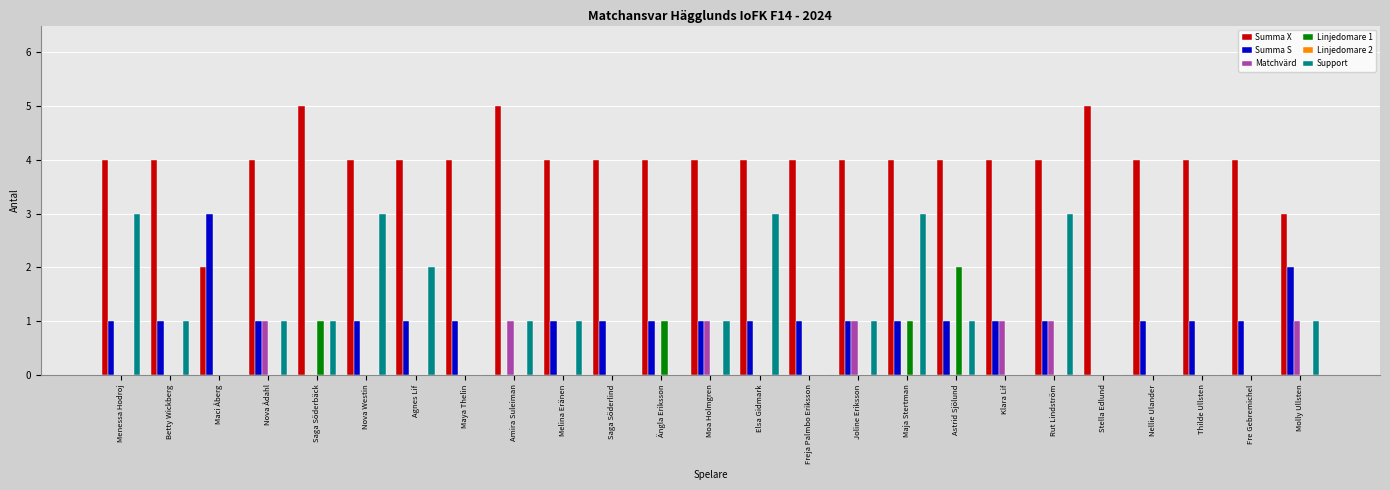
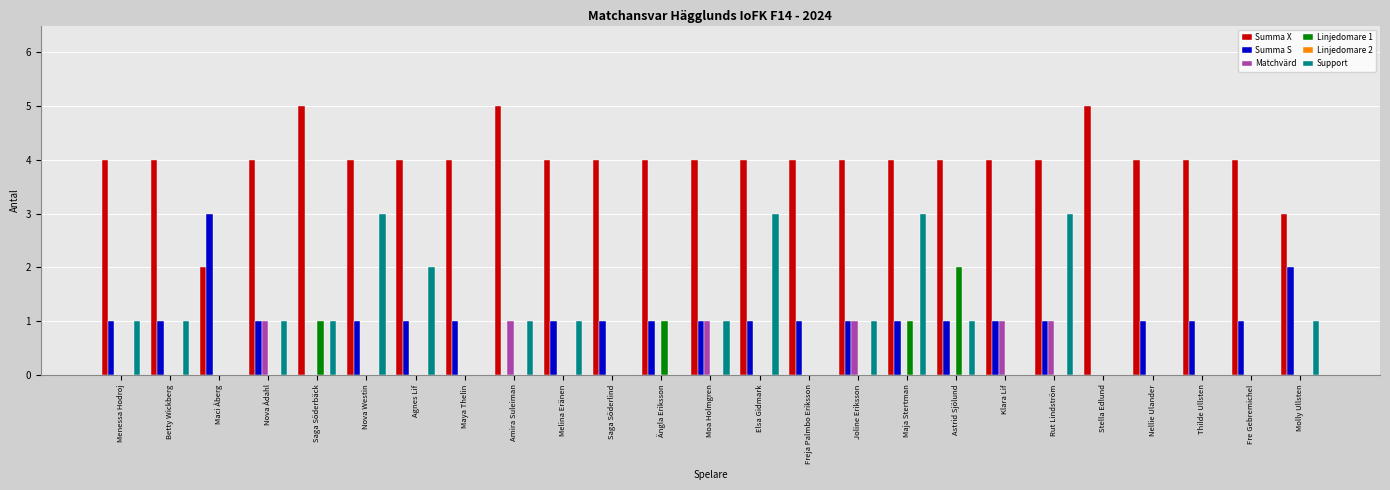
Support, Menessa Hodroj: 3 -> 1
Matchvärd, Molly Ullsten: 1 -> 0
